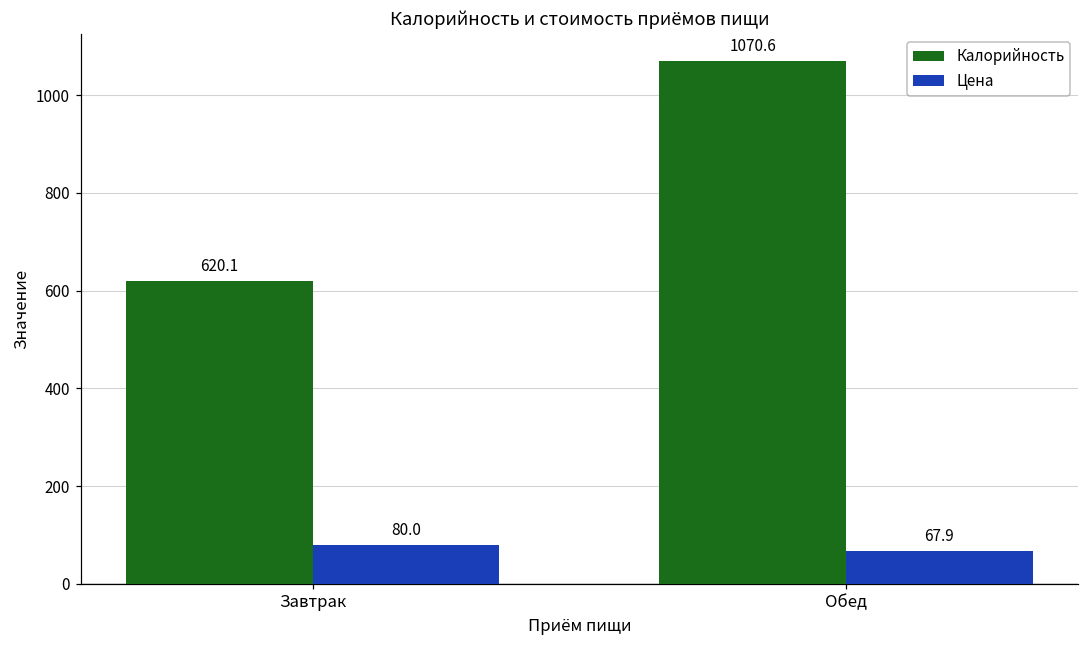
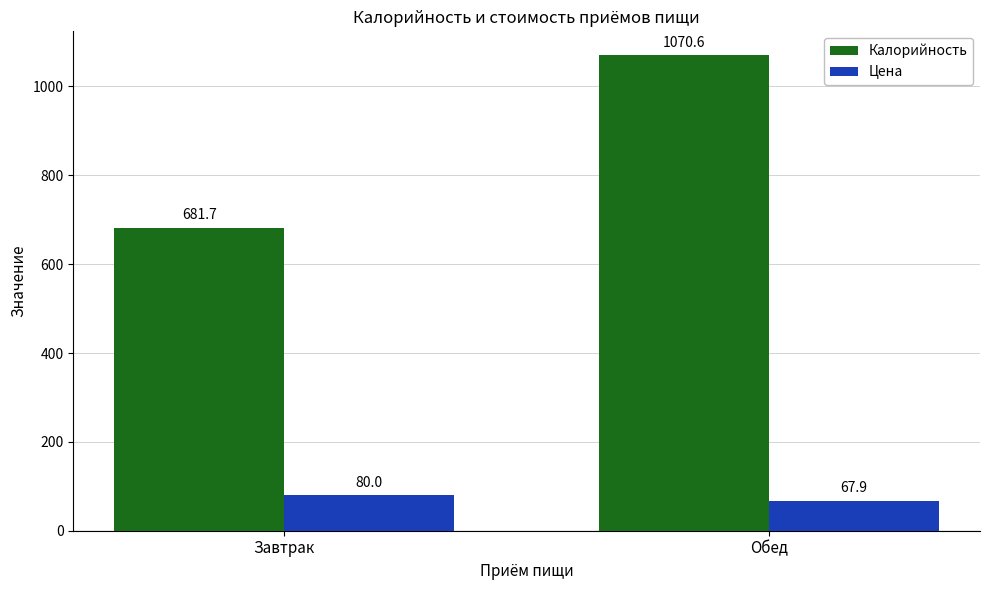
Калорийность, Завтрак: 620.1 -> 681.7
